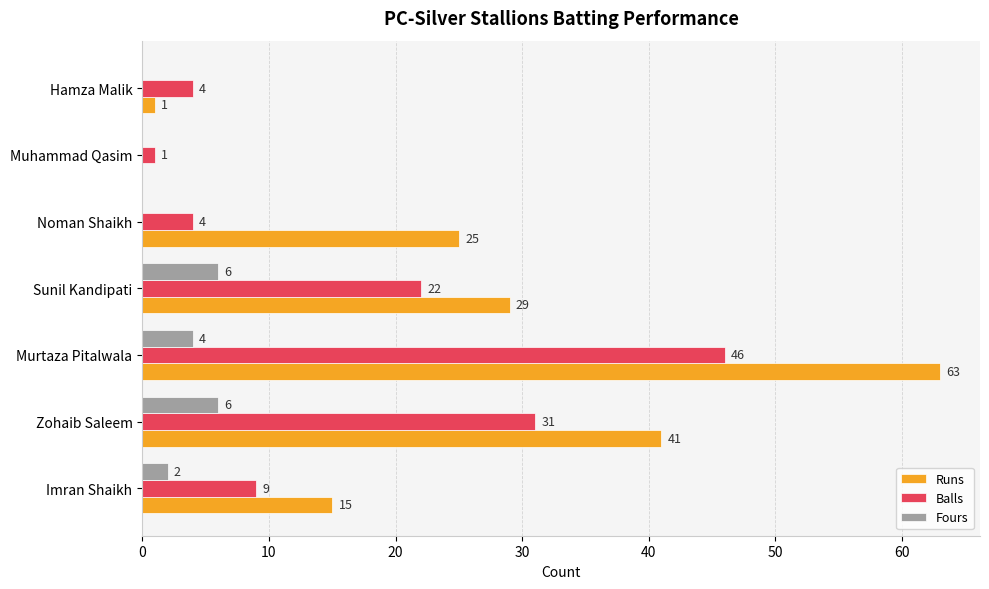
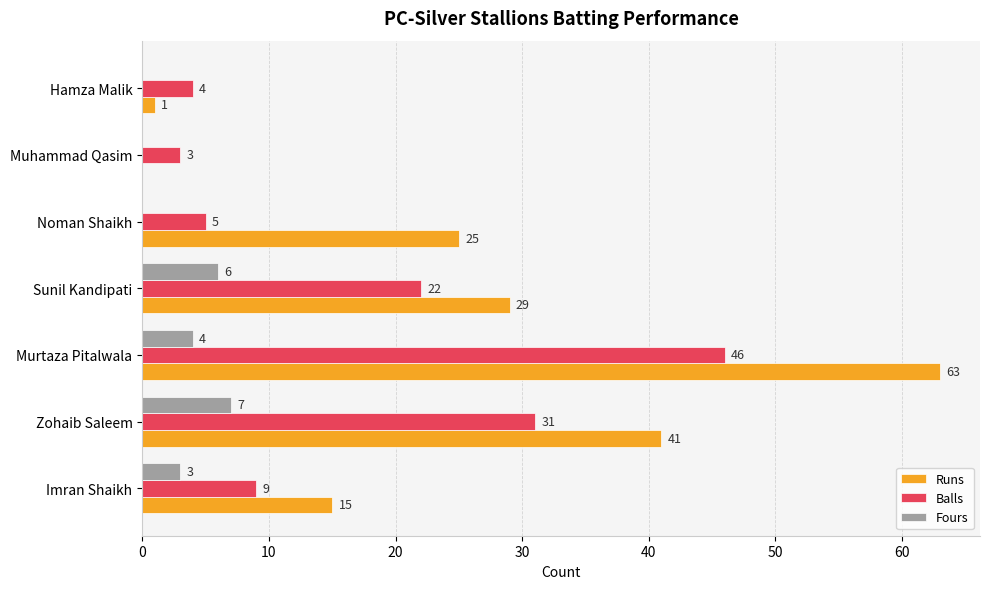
Balls, Muhammad Qasim: 1 -> 3
Balls, Noman Shaikh: 4 -> 5
Fours, Zohaib Saleem: 6 -> 7
Fours, Imran Shaikh: 2 -> 3
